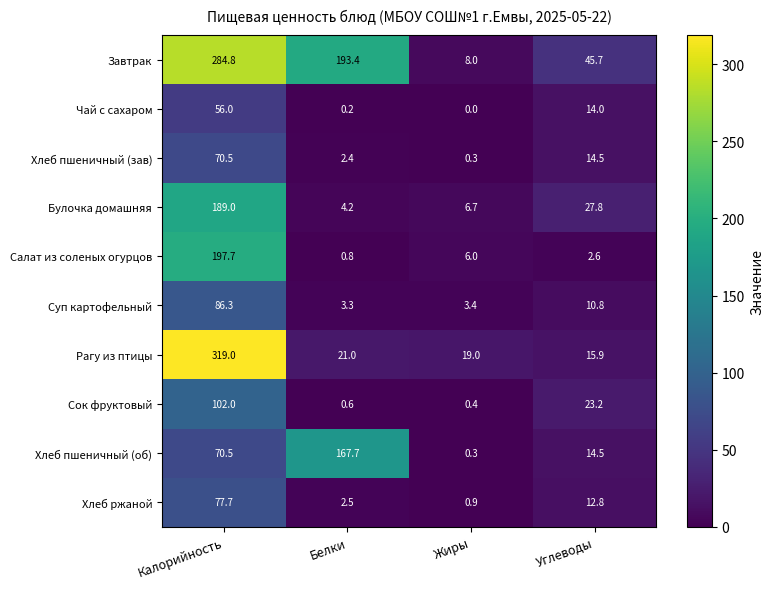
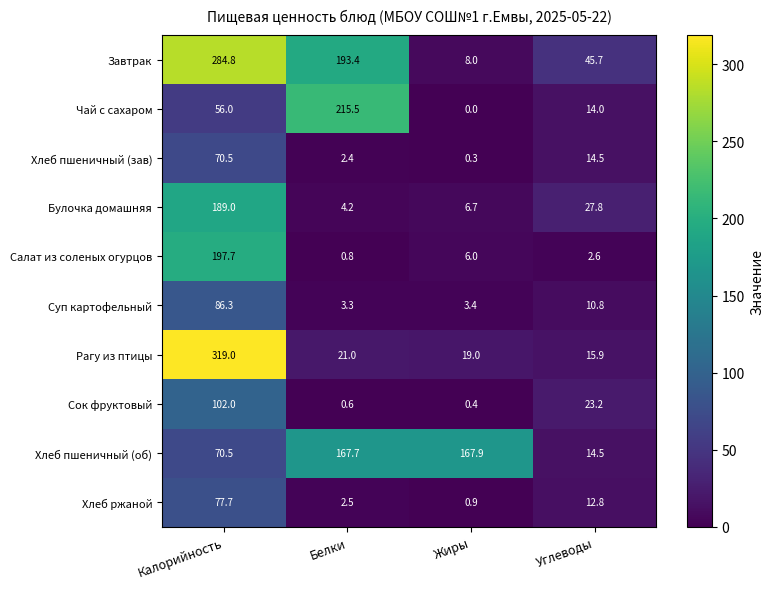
Чай с сахаром, Белки: 0.2 -> 215.5
Хлеб пшеничный (об), Жиры: 0.3 -> 167.9
